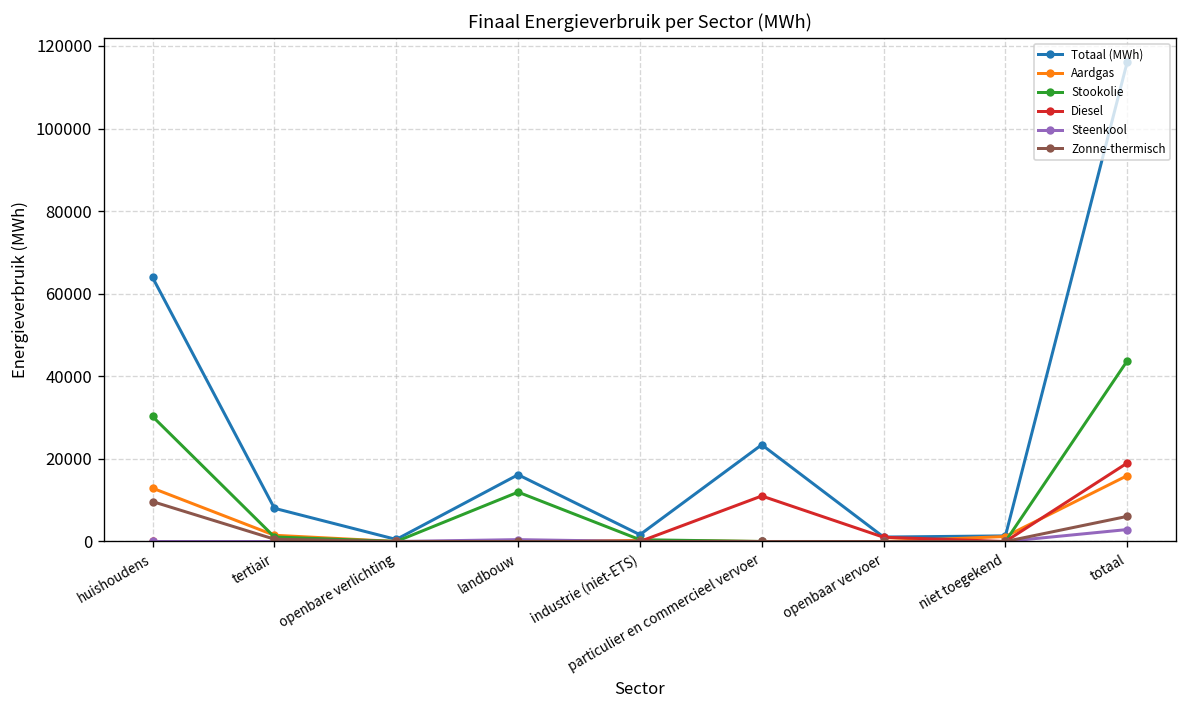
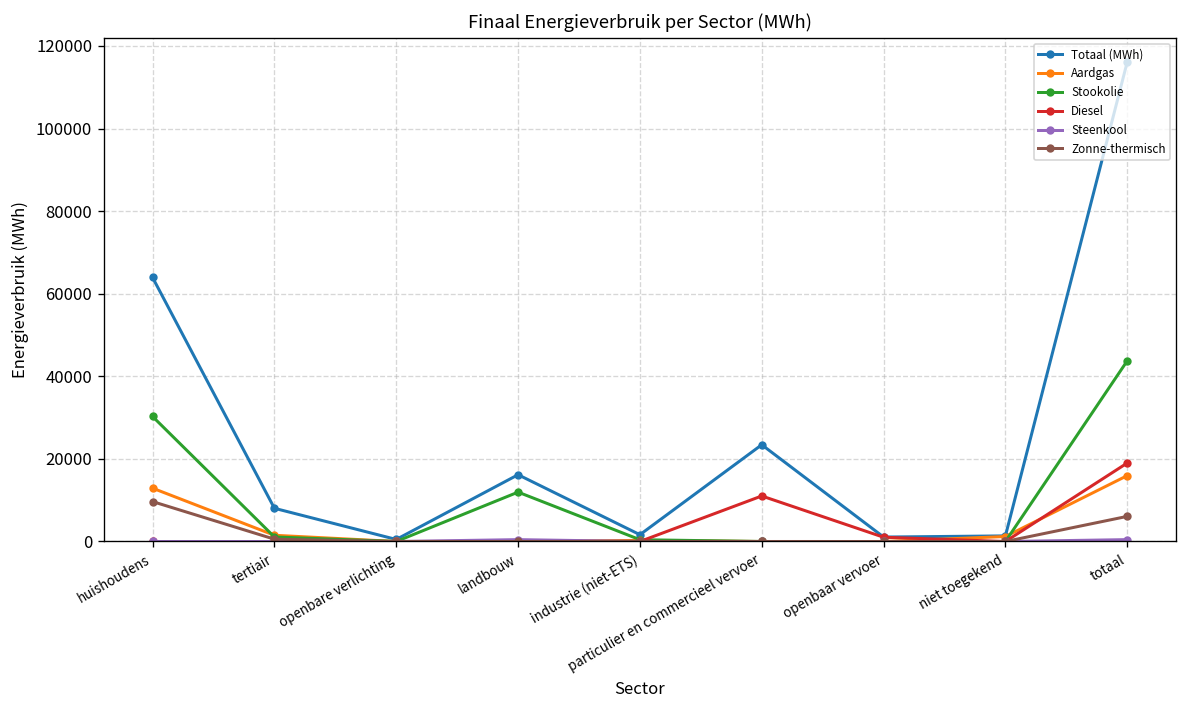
Steenkool, totaal: 3000 -> 0
